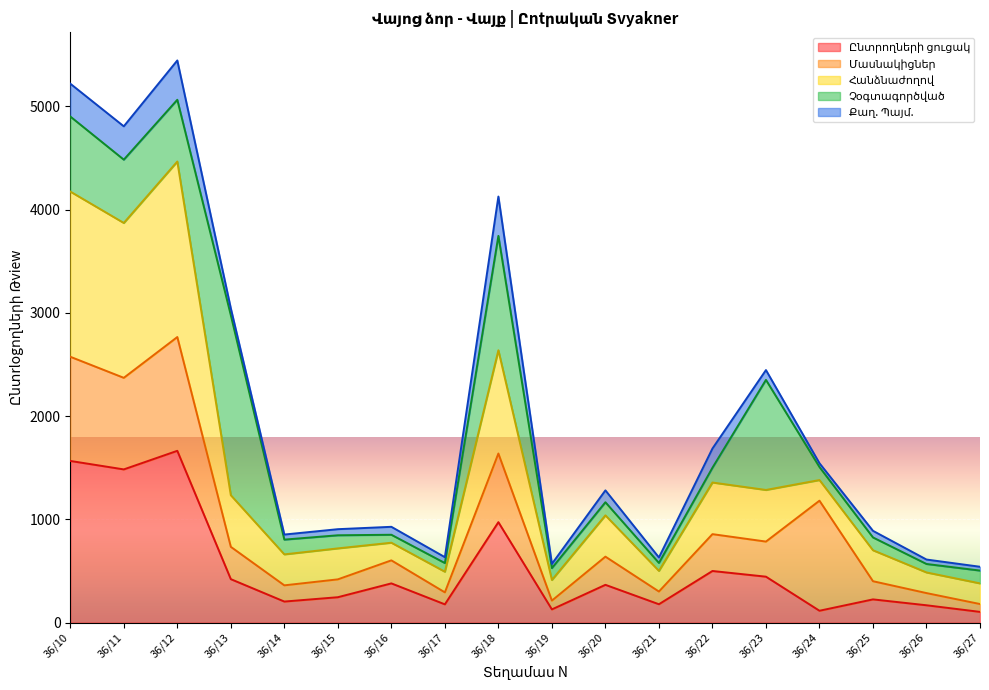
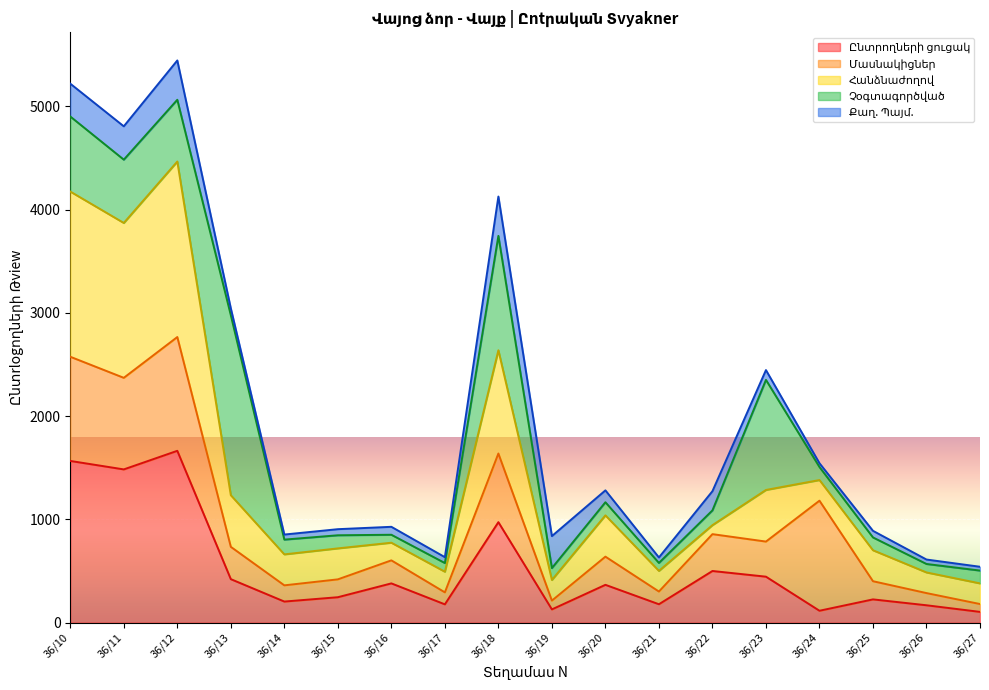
Քաղ. Պայմ., 36/19: 40 -> 310
Հանձնաժողով, 36/22: 500 -> 90
